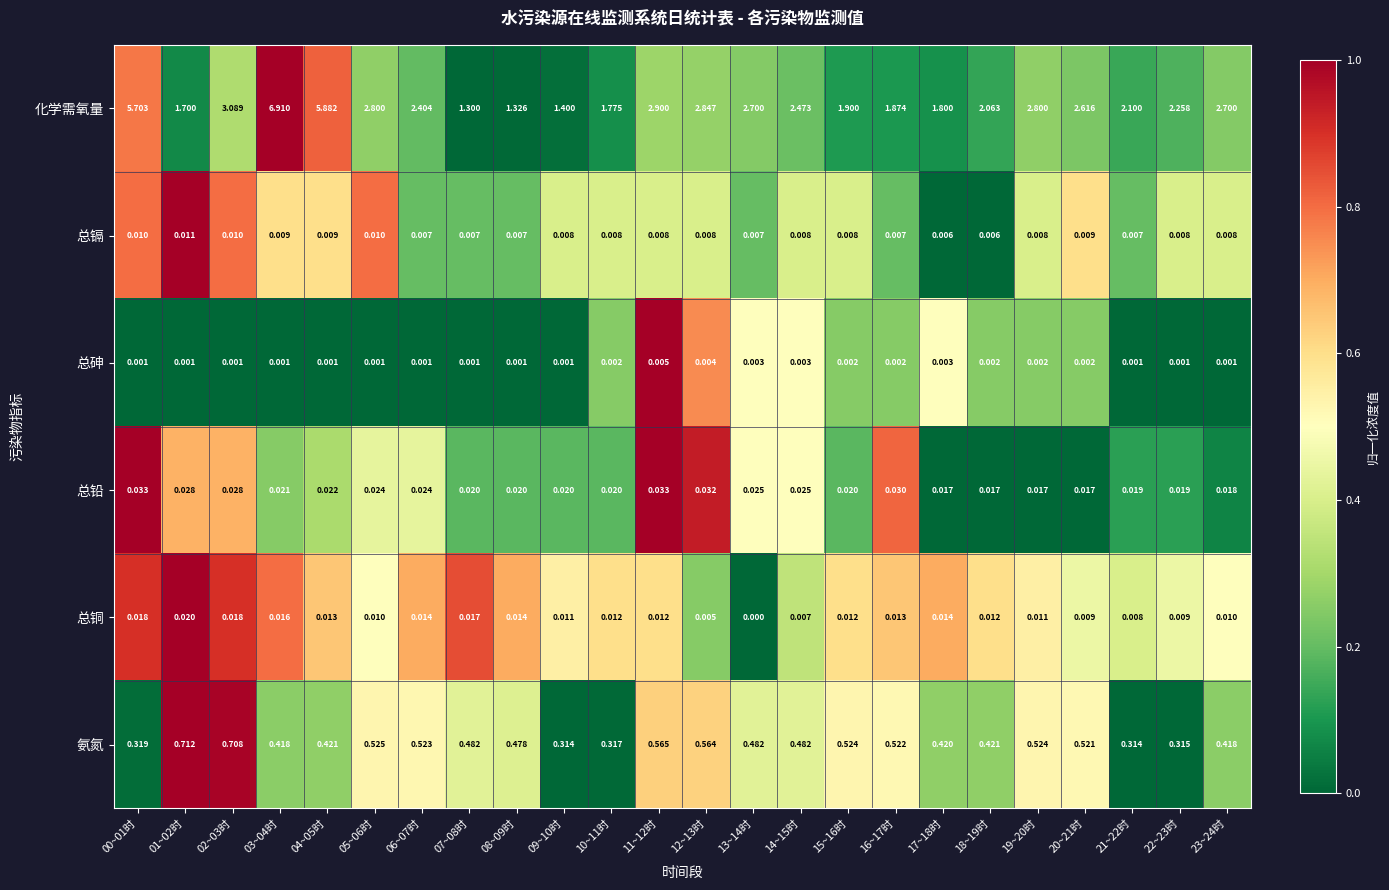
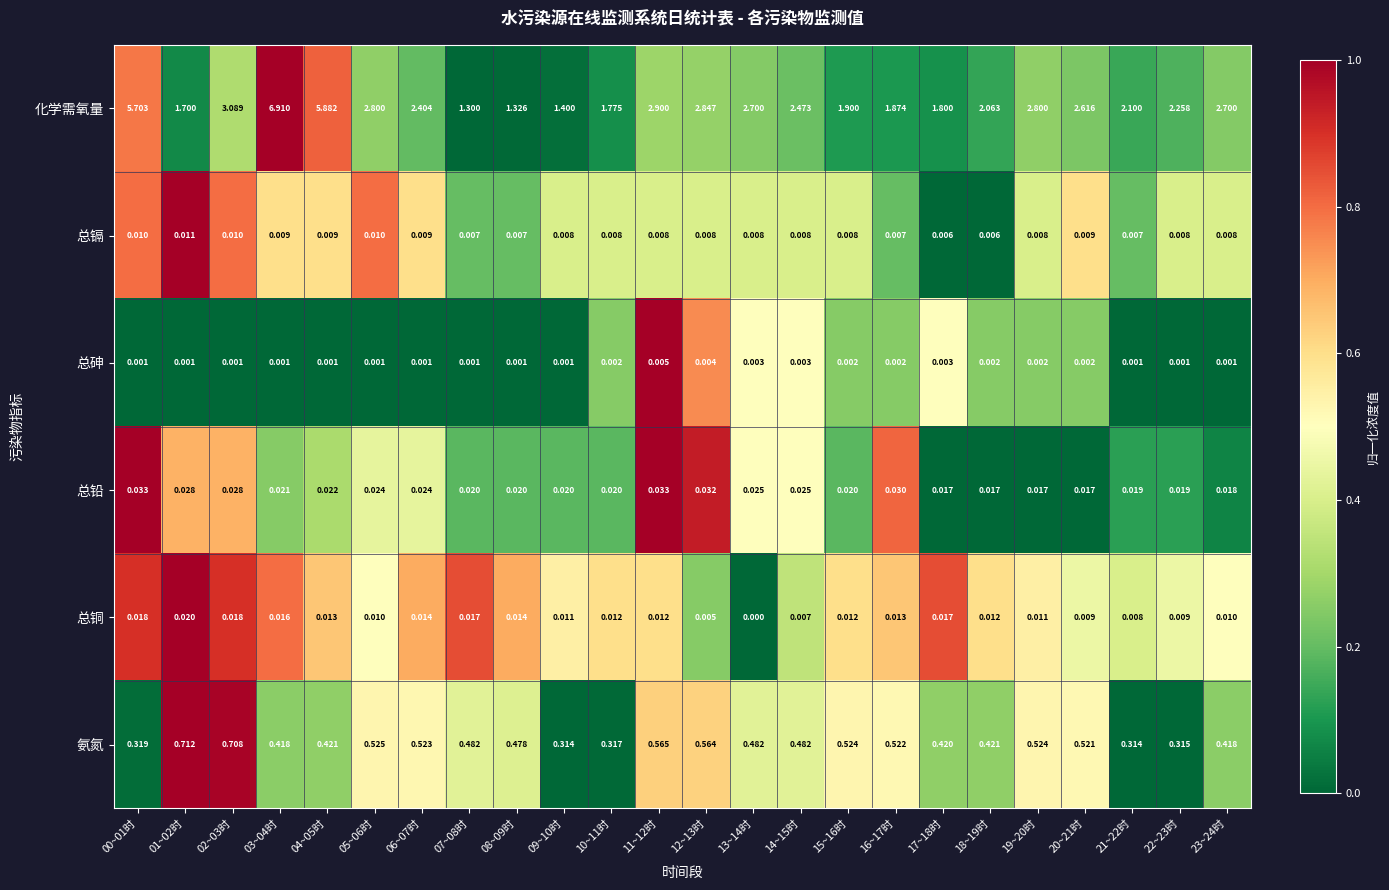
总镉, 06~07时: 0.007 -> 0.009
总镉, 13~14时: 0.007 -> 0.008
总铜, 17~18时: 0.014 -> 0.017
